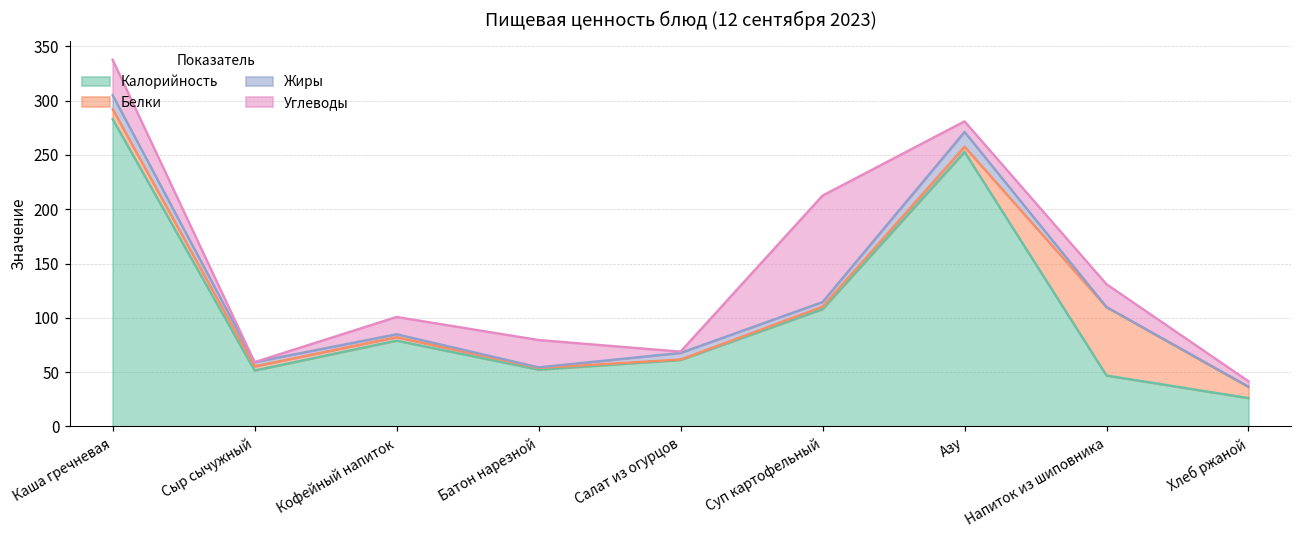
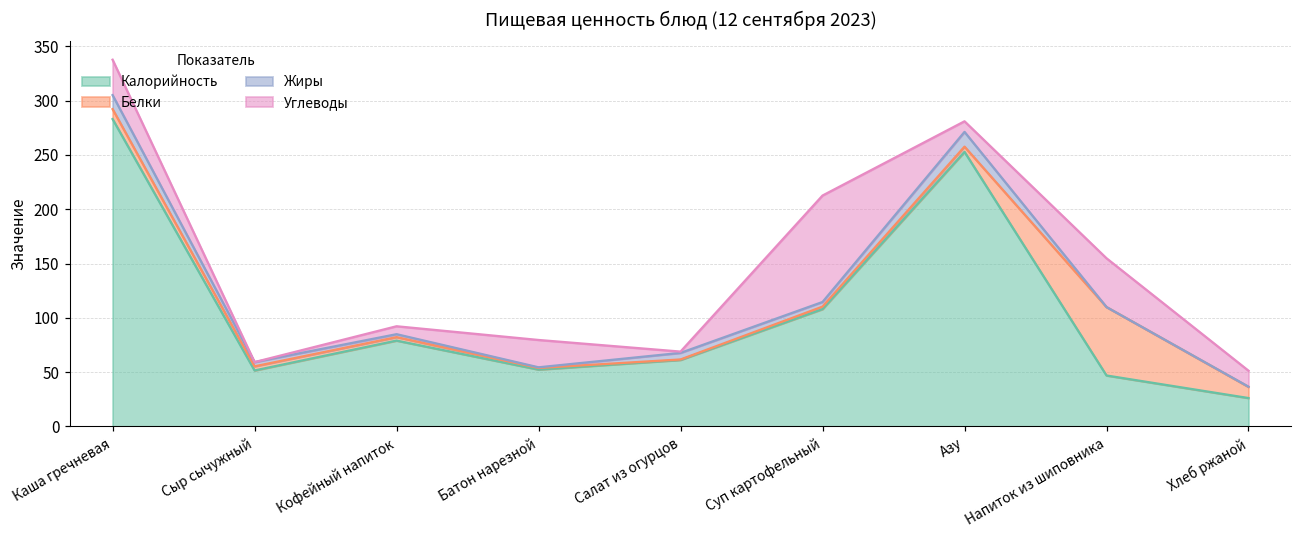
Углеводы, Кофейный напиток: 20 -> 10
Углеводы, Напиток из шиповника: 20 -> 40
Углеводы, Хлеб ржаной: 5 -> 15
